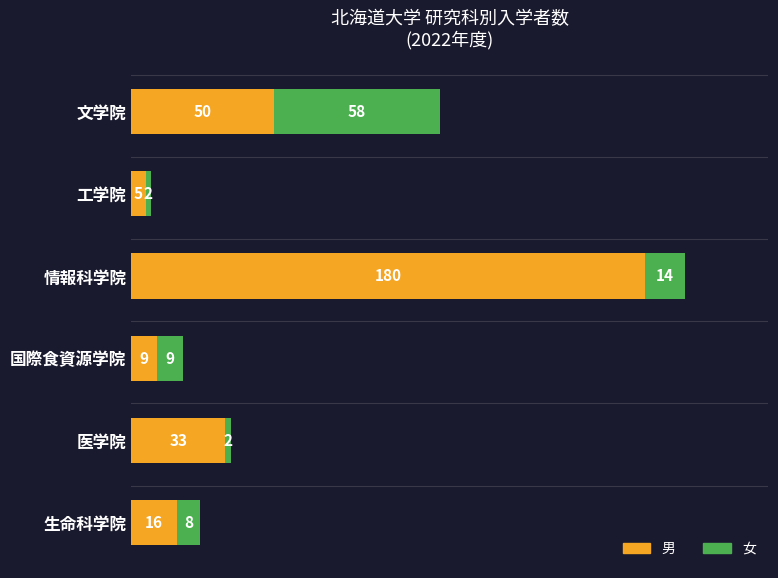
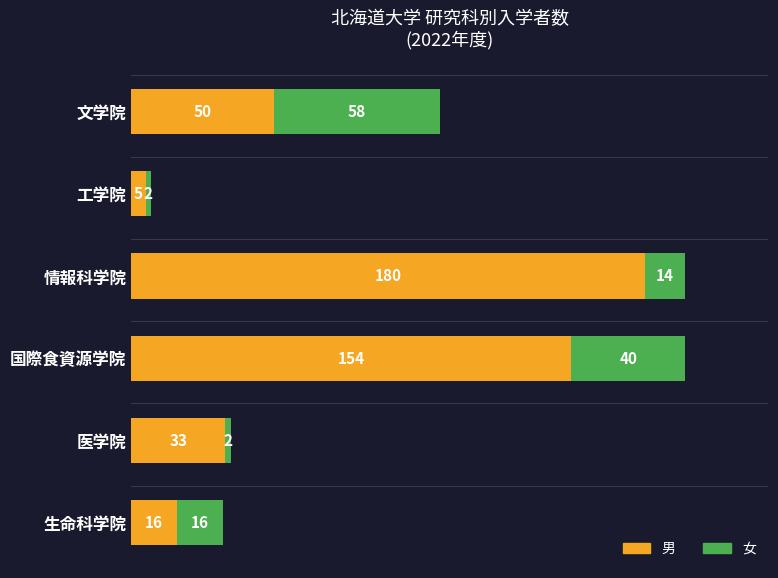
男, 国際食資源学院: 9 -> 154
女, 国際食資源学院: 9 -> 40
女, 生命科学院: 8 -> 16
